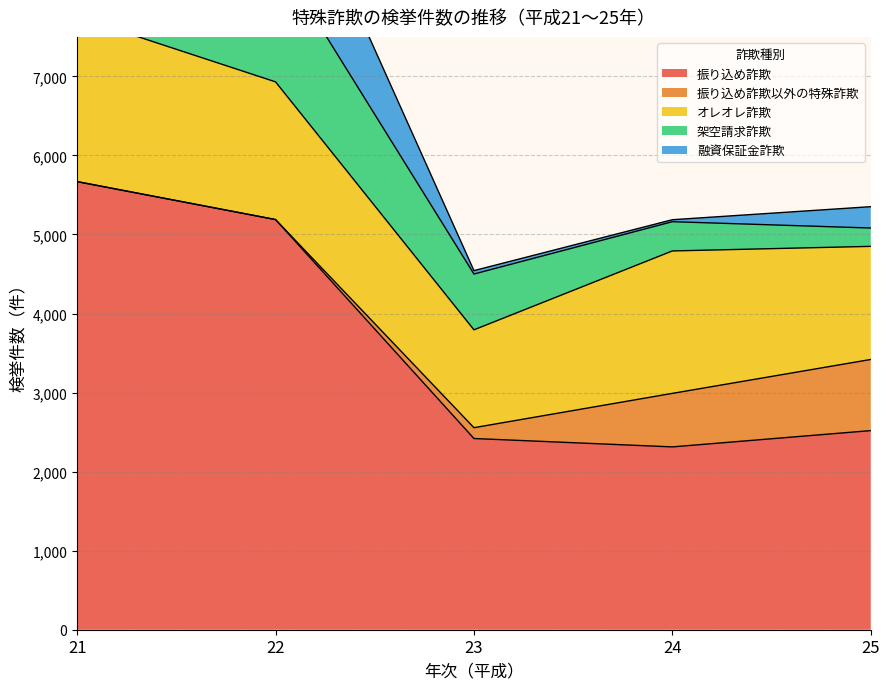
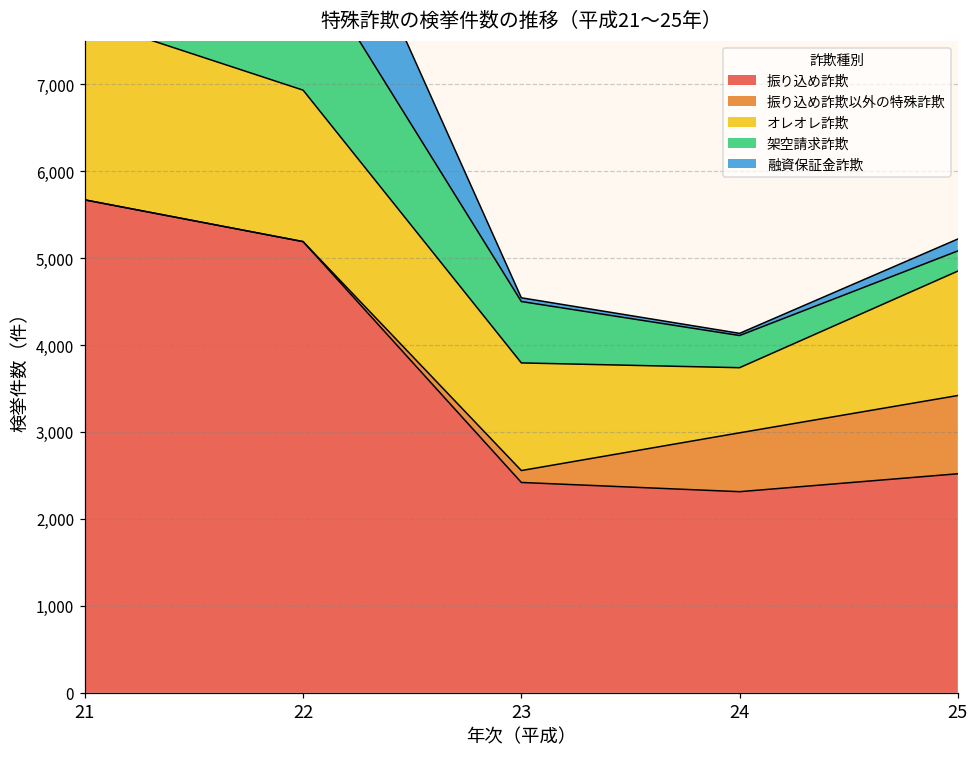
オレオレ詐欺, 24: 1,800 -> 700
融資保証金詐欺, 25: 300 -> 100
